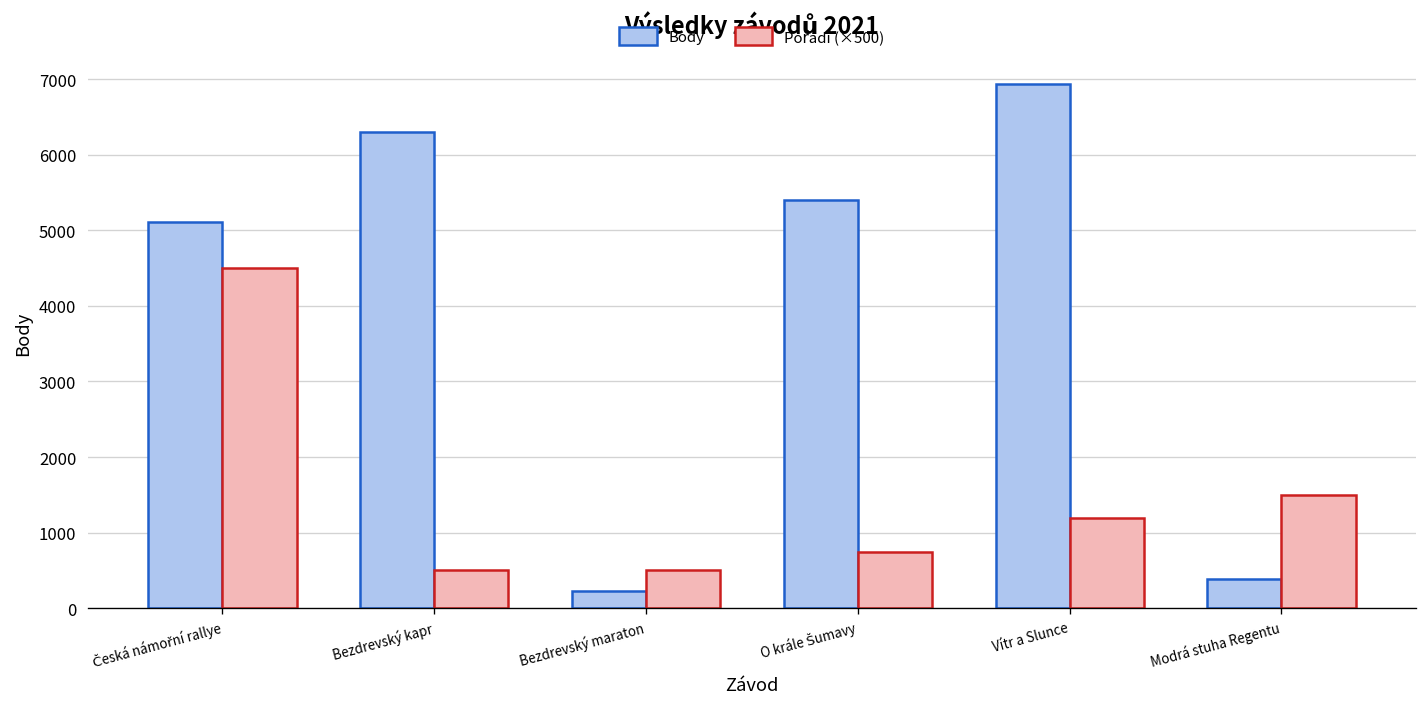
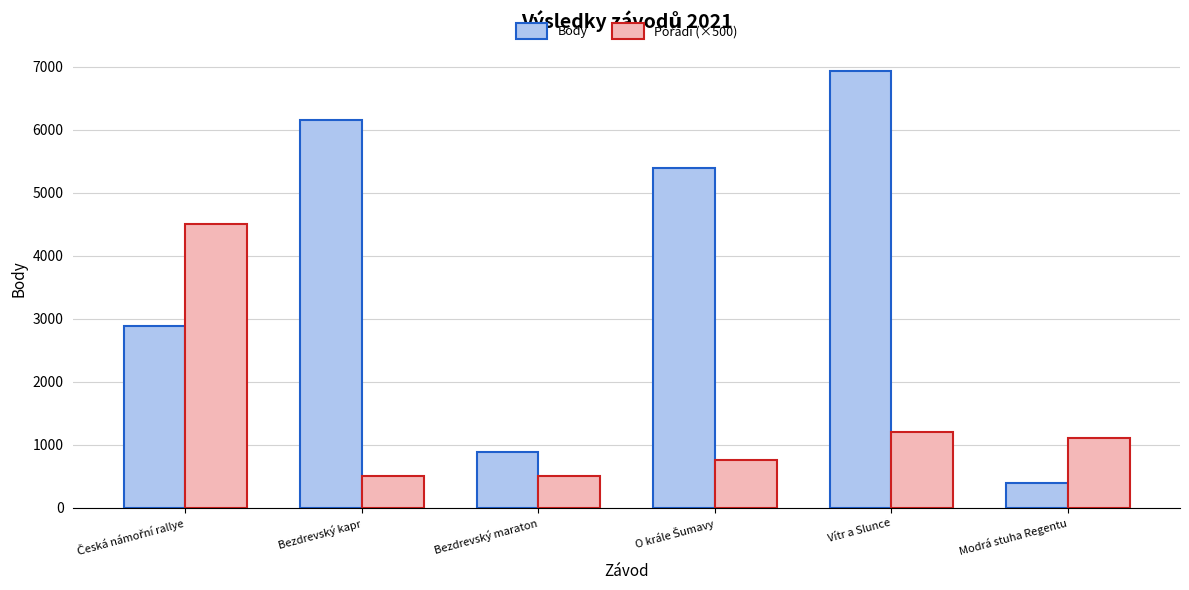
Body, Česká námořní rallye: 5100 -> 2900
Body, Bezdrevský kapr: 6300 -> 6200
Body, Bezdrevský maraton: 200 -> 900
Pořadí (×500), Modrá stuha Regentu: 1500 -> 1100
